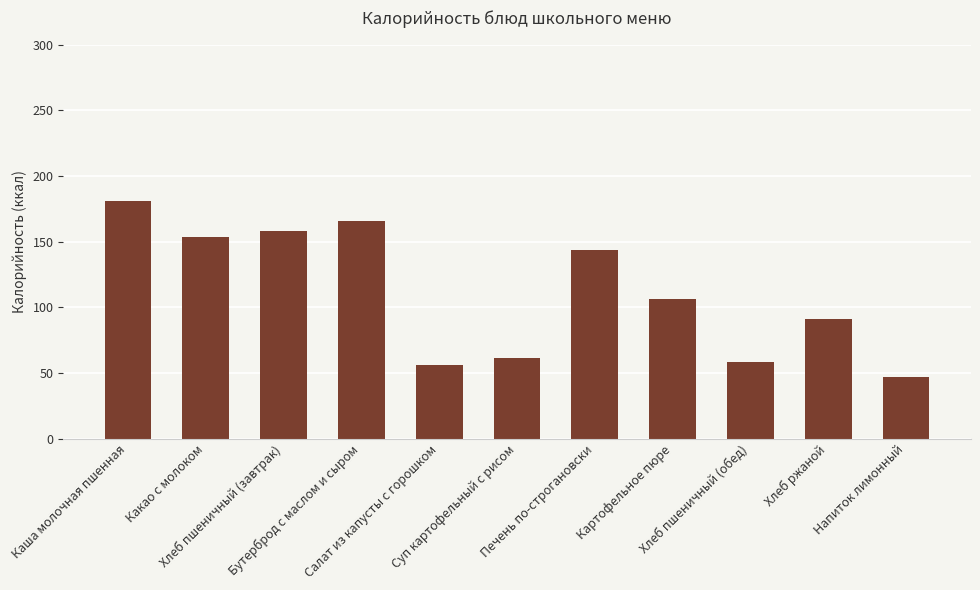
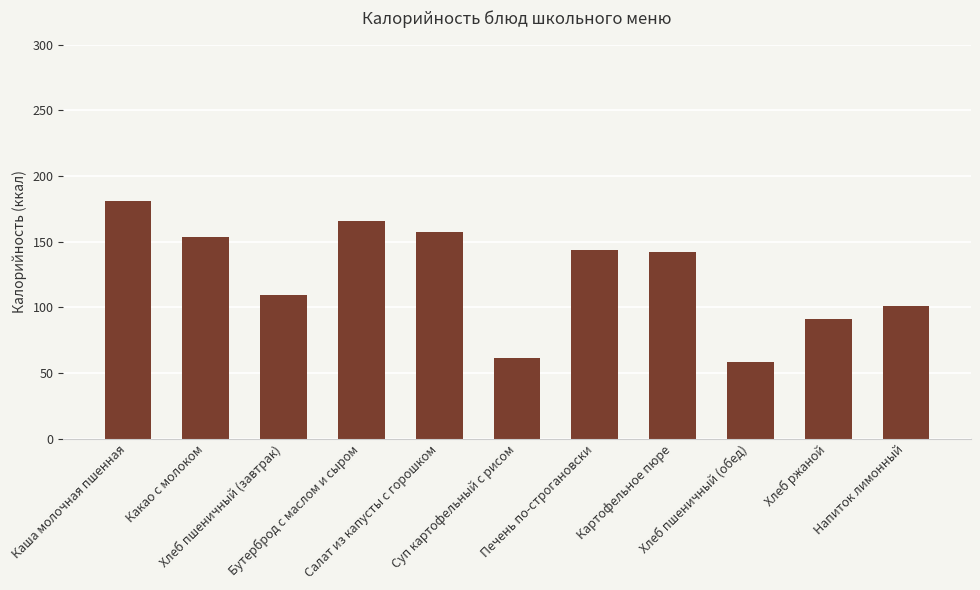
Хлеб пшеничный (завтрак): 158 -> 110
Салат из капусты с горошком: 56 -> 157
Картофельное пюре: 106 -> 142
Напиток лимонный: 47 -> 101
